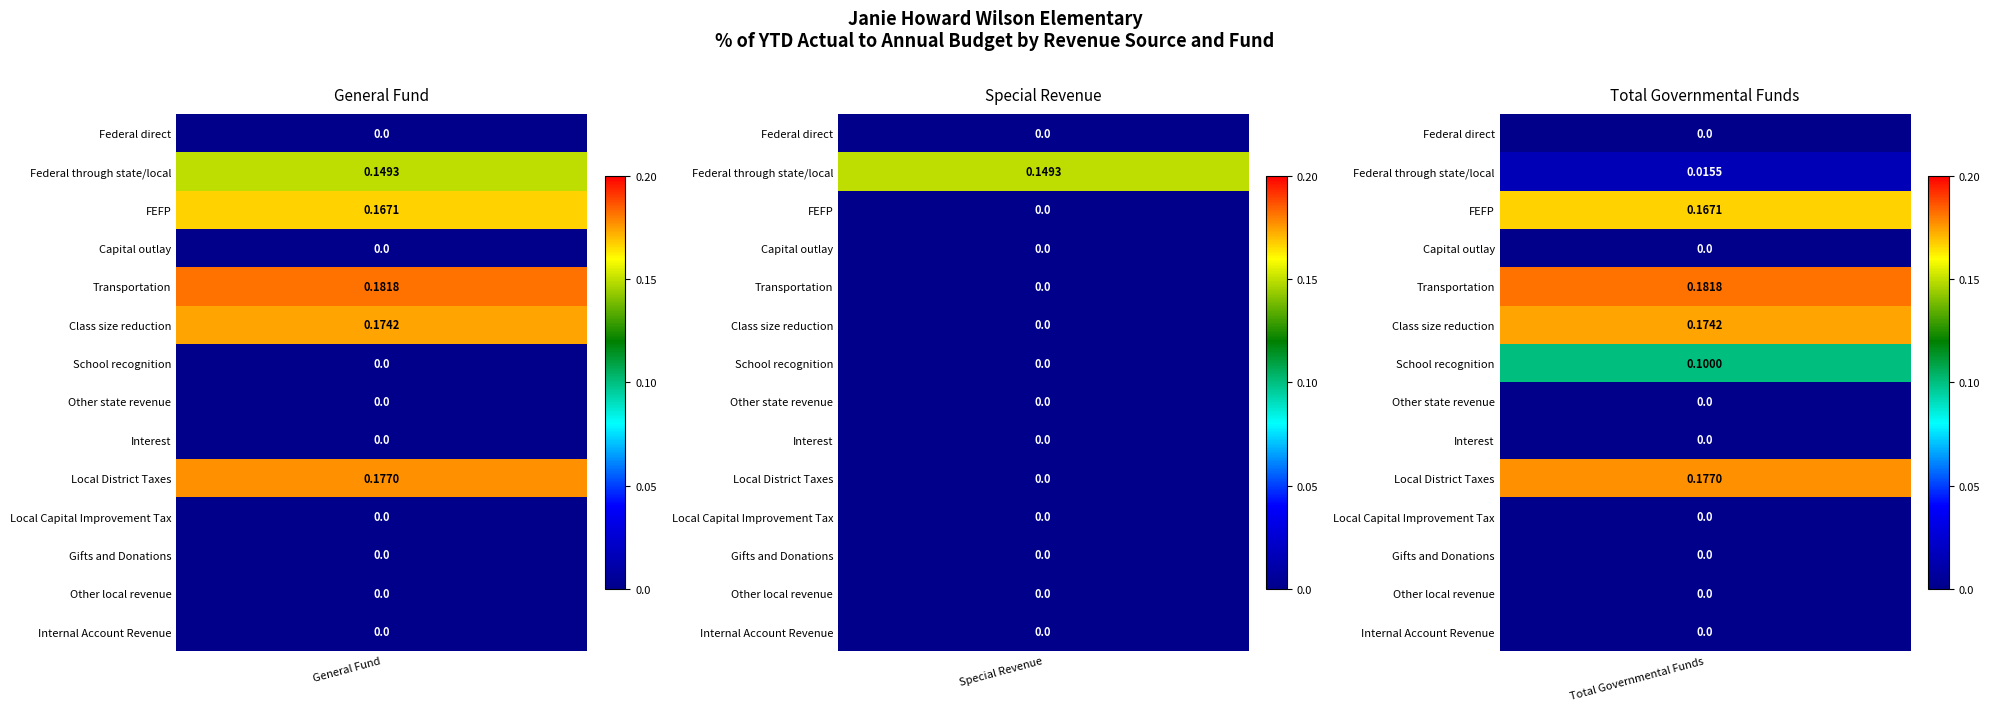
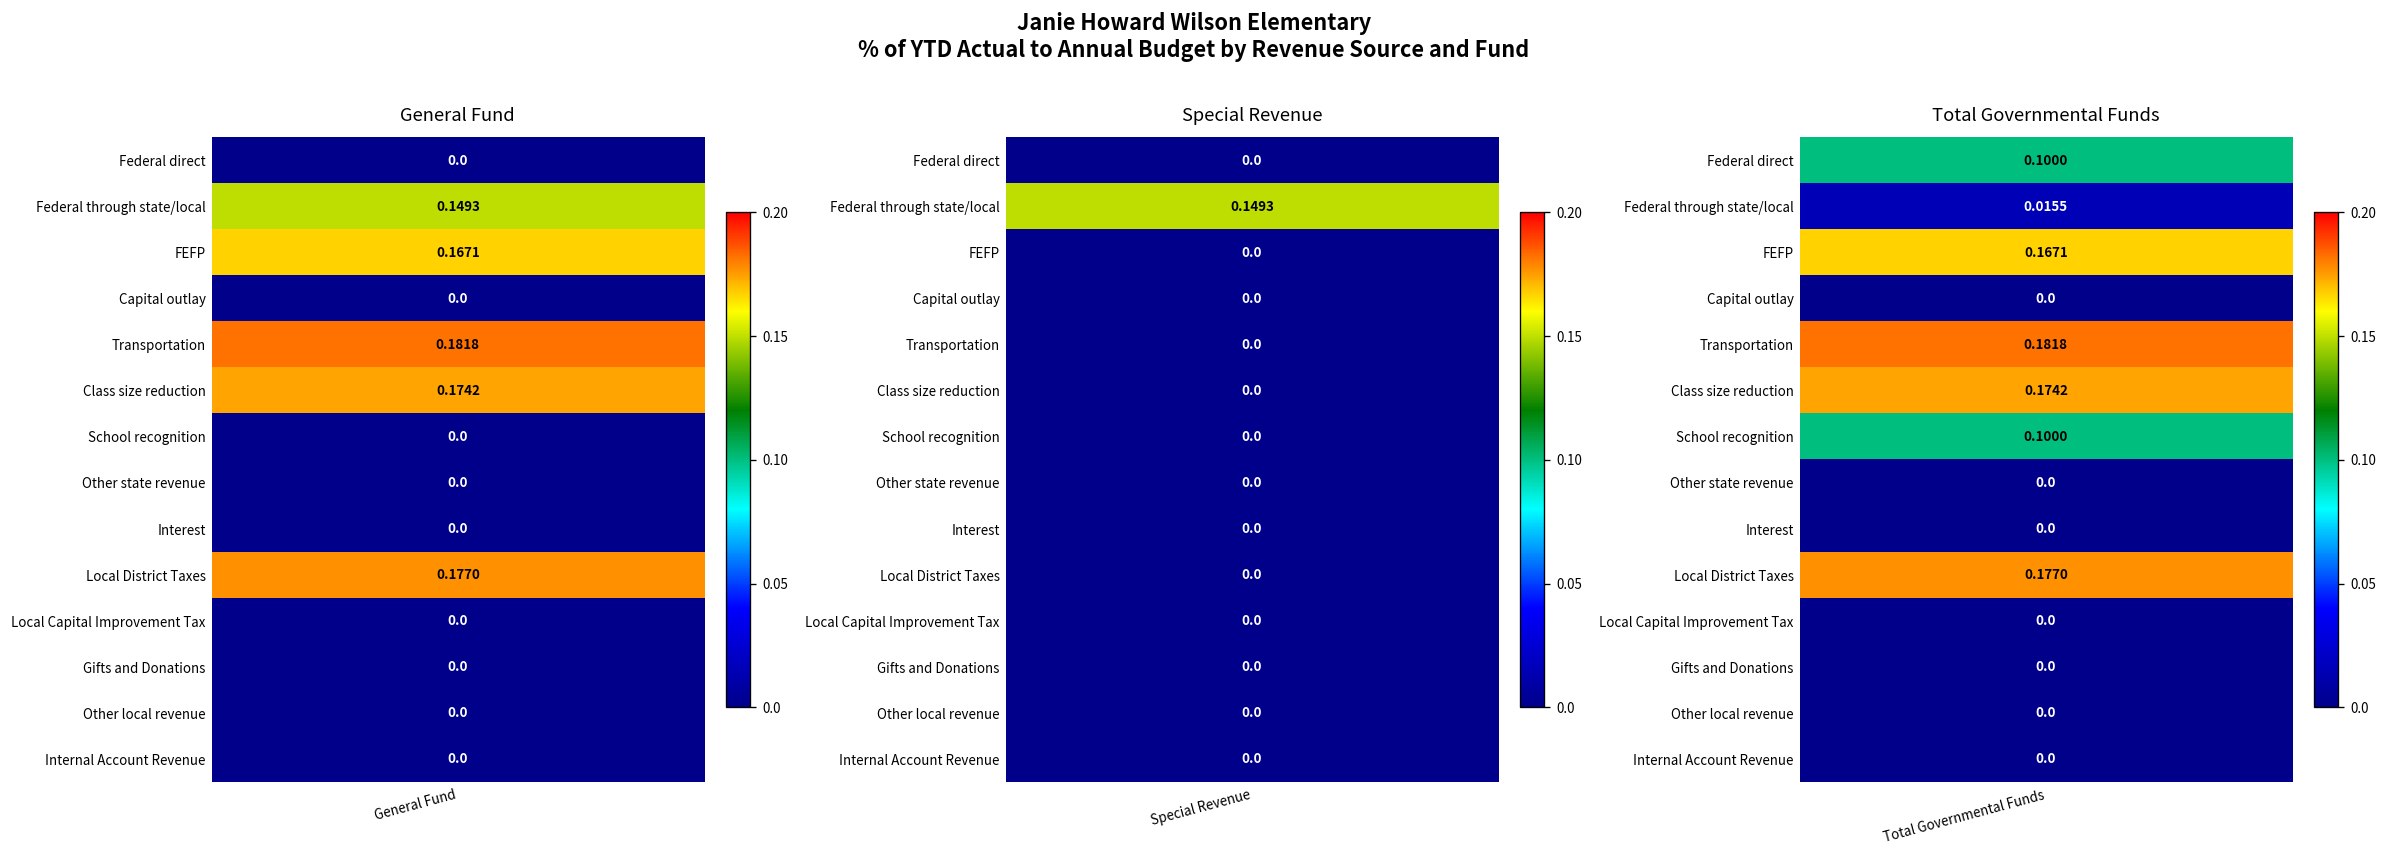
Total Governmental Funds, Federal direct, Total Governmental Funds: 0.0 -> 0.1000
